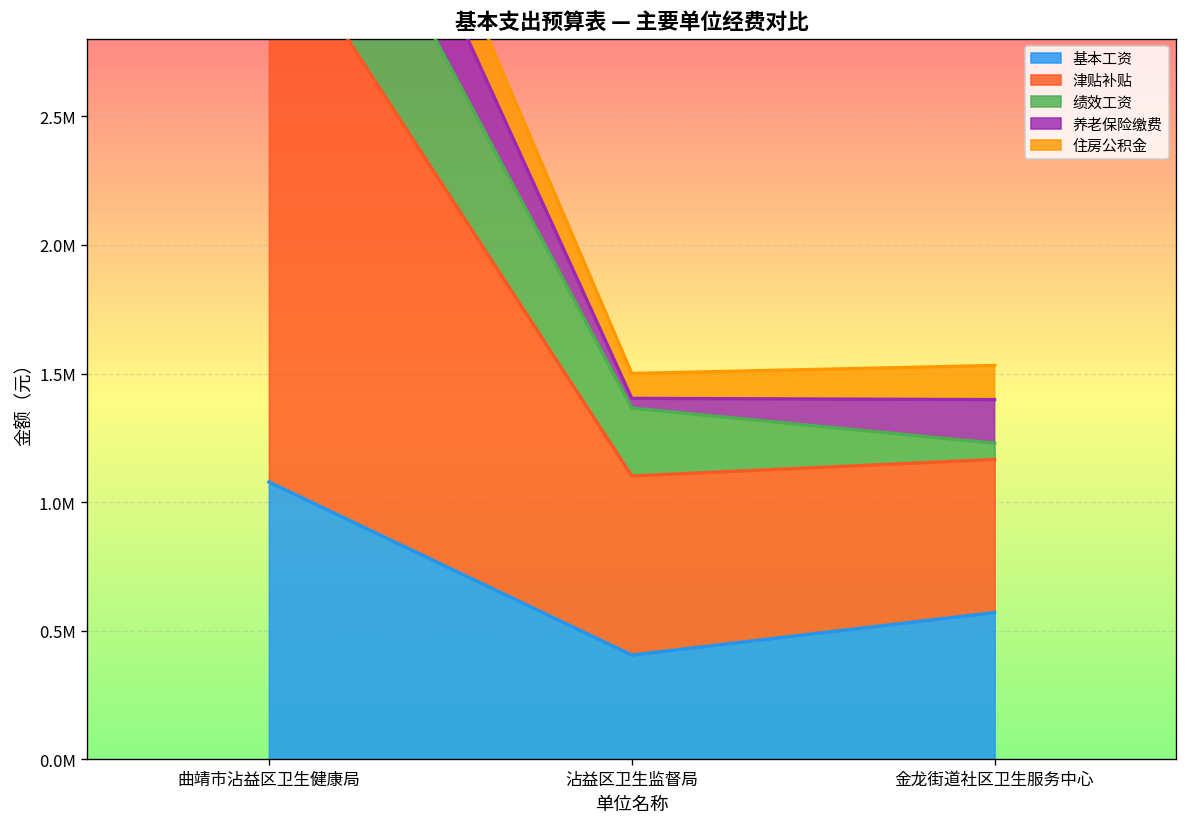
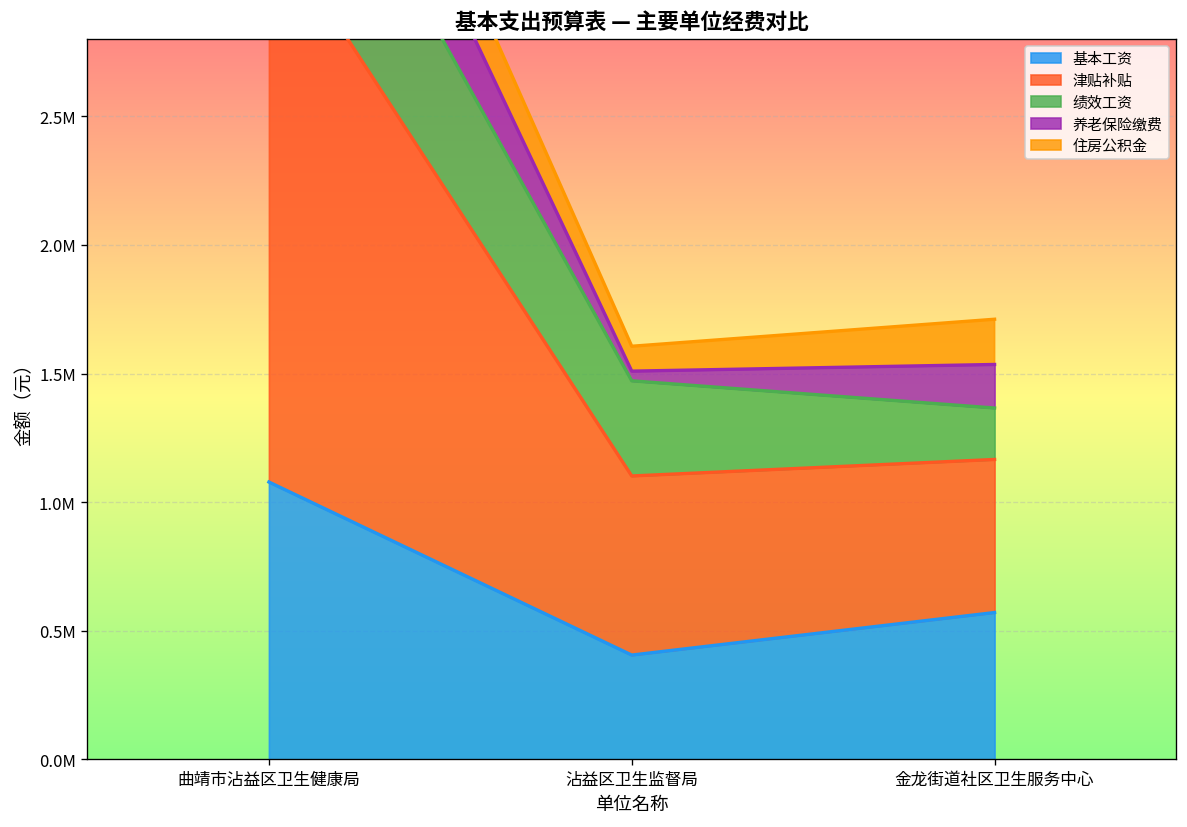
绩效工资, 沾益区卫生监督局: 260000 -> 370000
绩效工资, 金龙街道社区卫生服务中心: 60000 -> 200000
住房公积金, 金龙街道社区卫生服务中心: 130000 -> 180000
